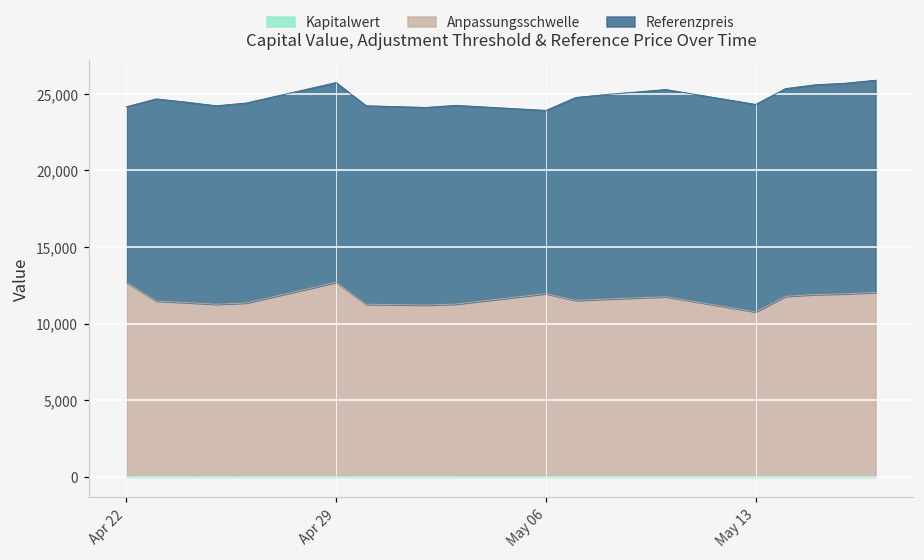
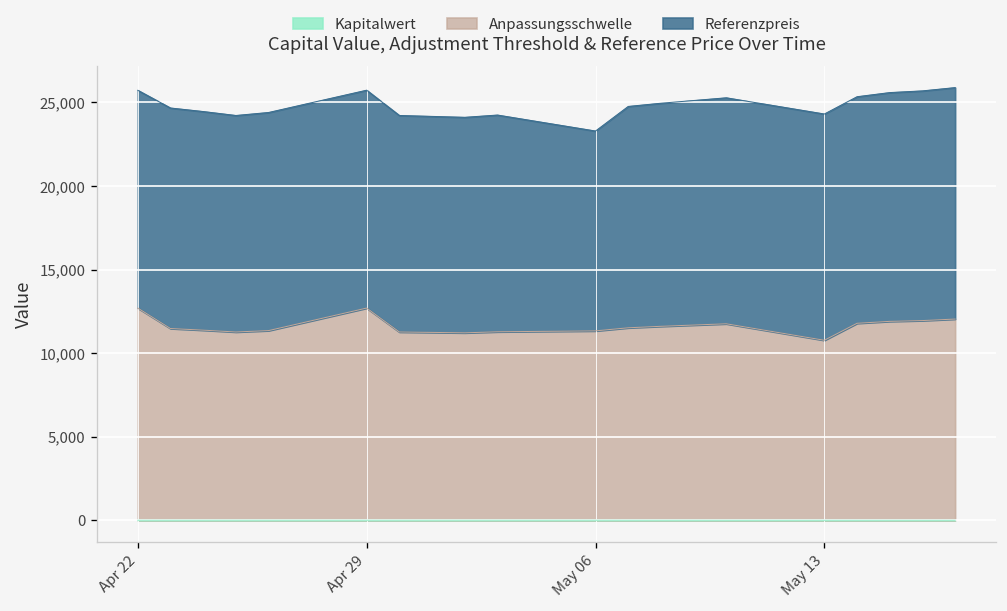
Referenzpreis, Apr 22: 11,500 -> 13,000
Anpassungsschwelle, May 06: 12,000 -> 11,300
